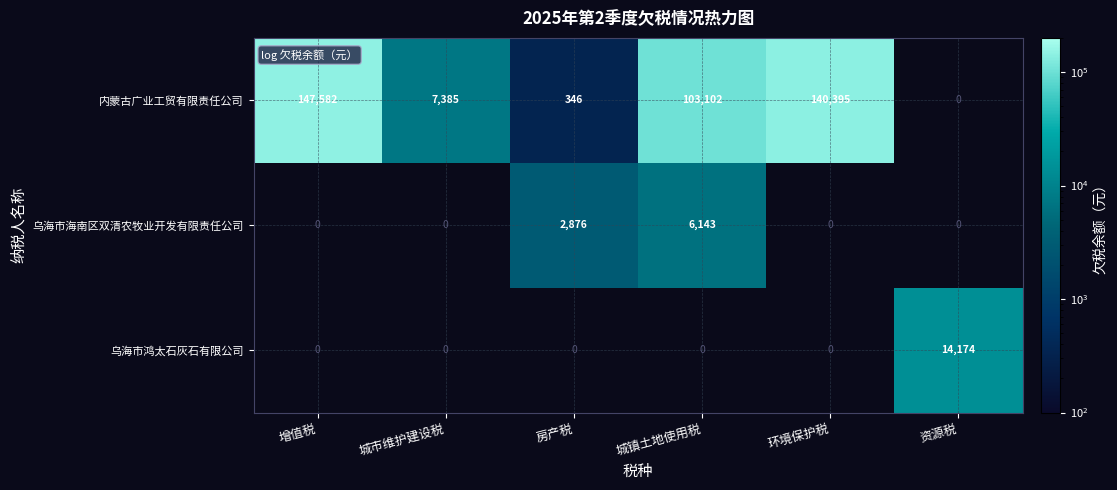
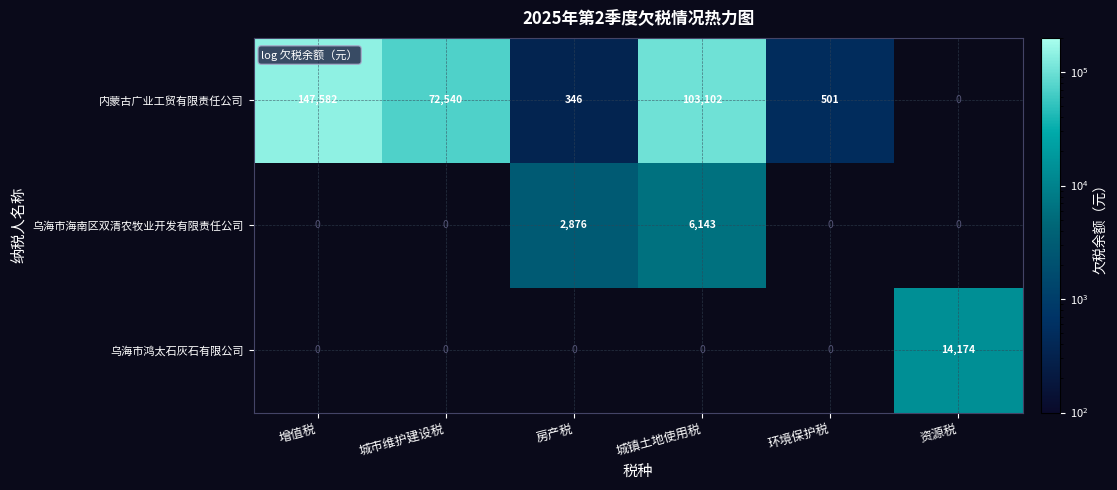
内蒙古广业工贸有限责任公司, 城市维护建设税: 7,385 -> 72,540
内蒙古广业工贸有限责任公司, 环境保护税: 140,395 -> 501
